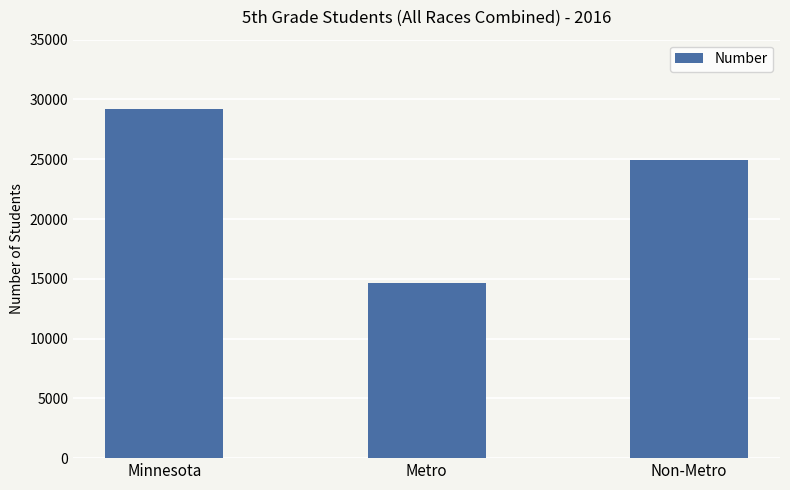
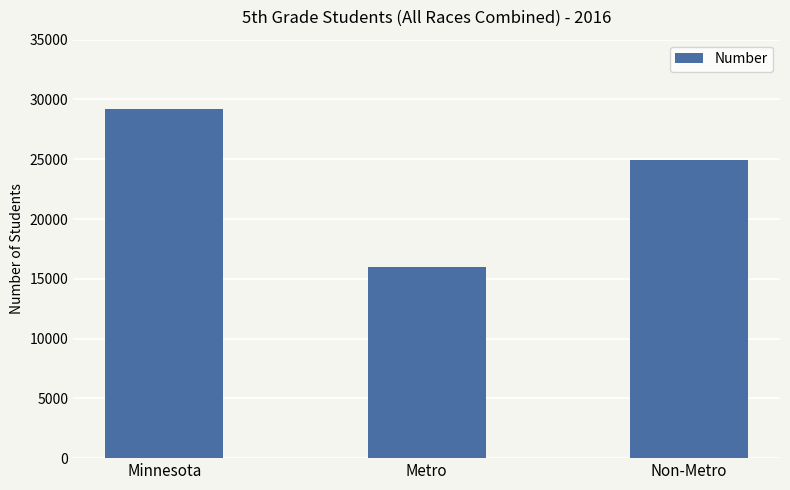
Metro: 14600 -> 16000
